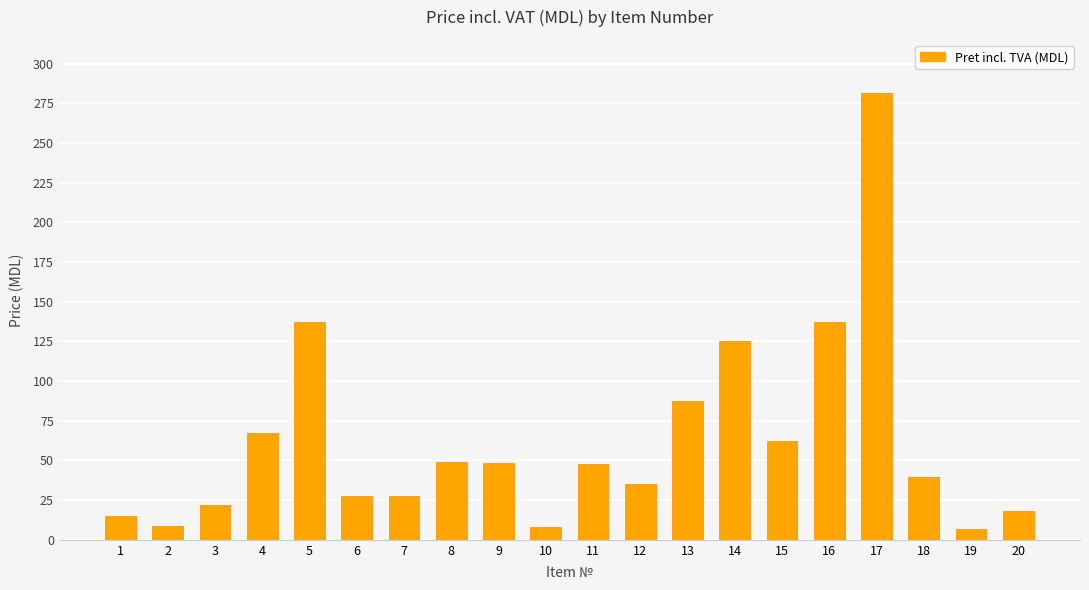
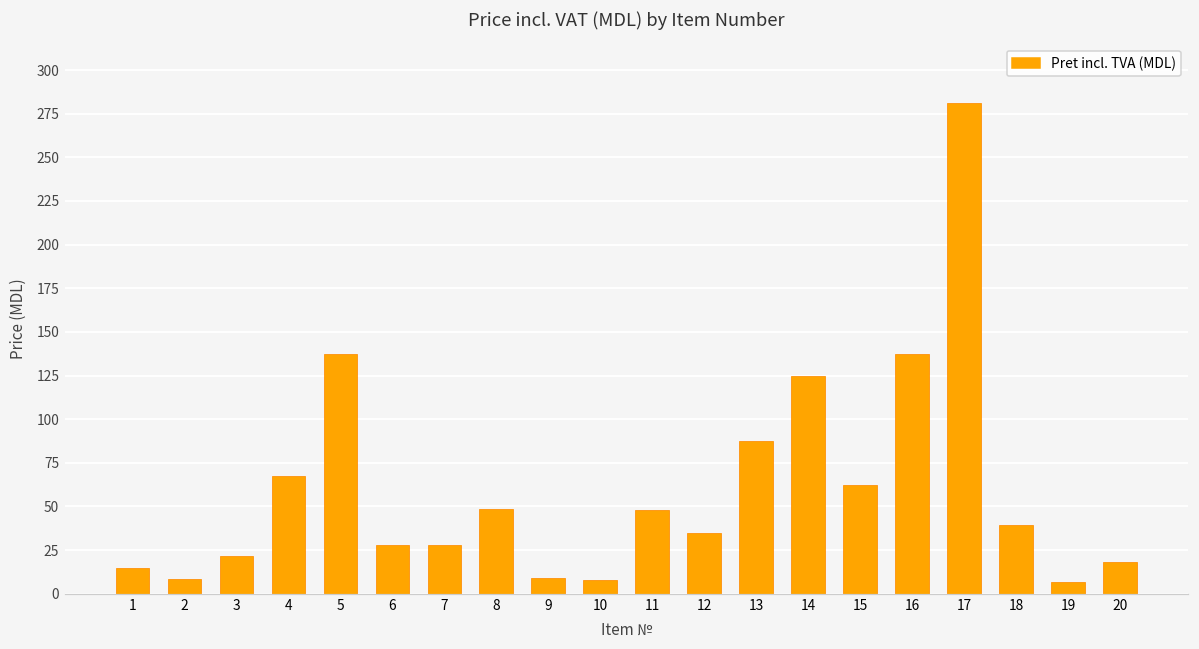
9: 48 -> 9
